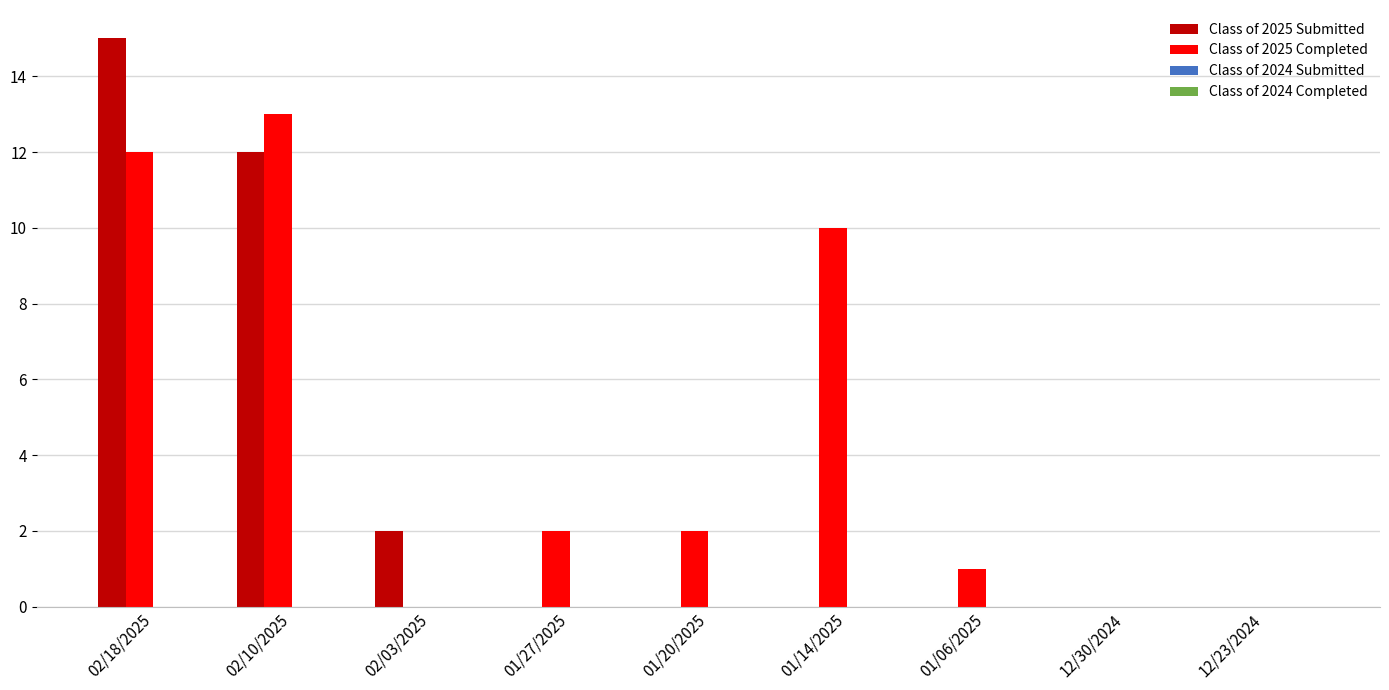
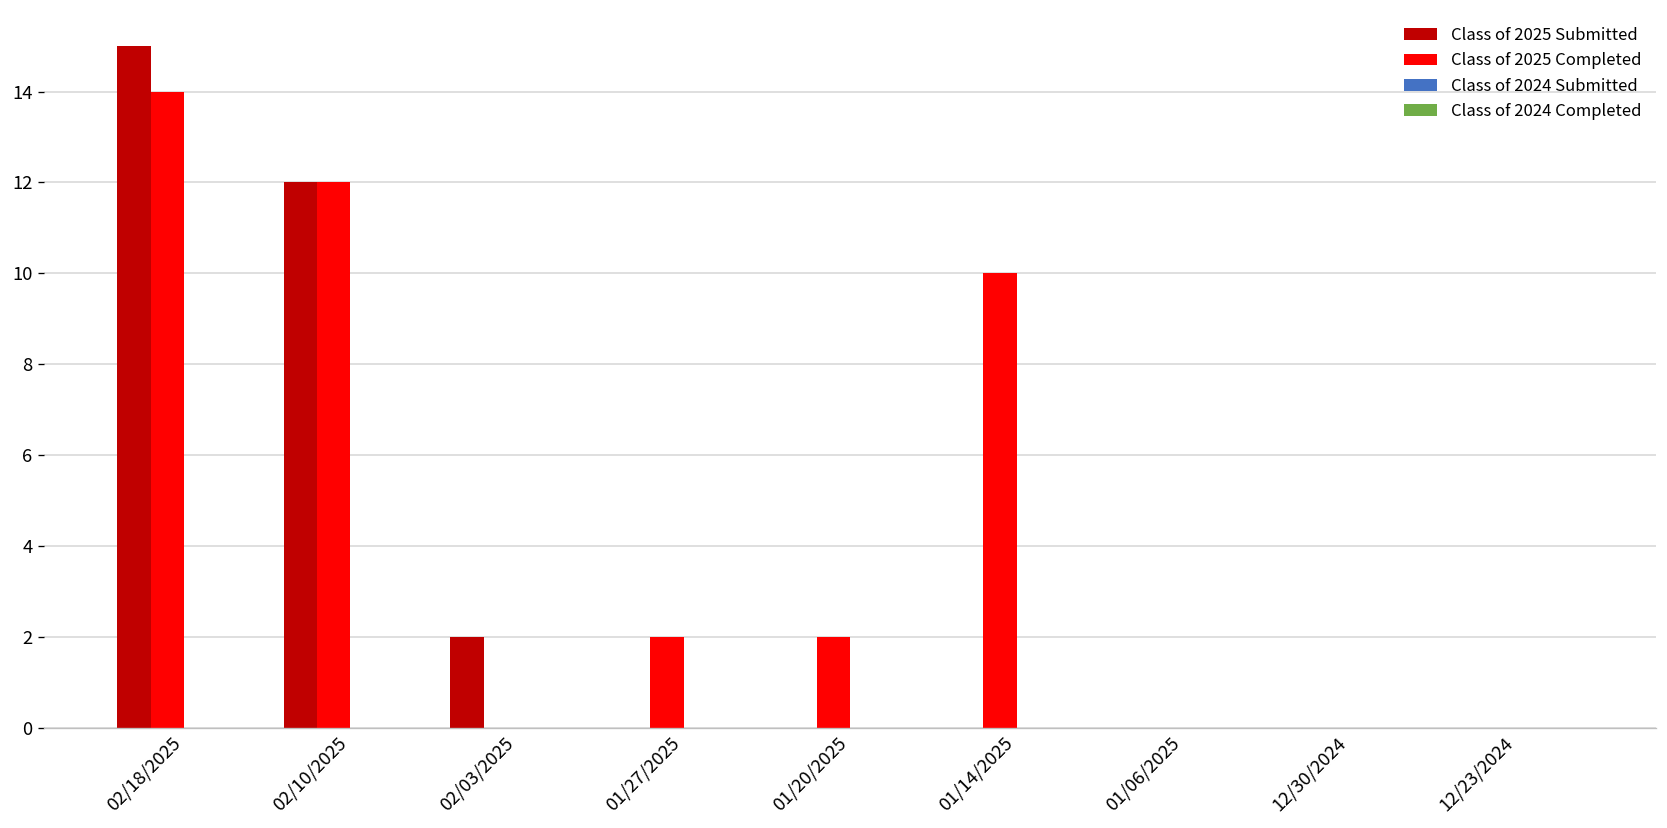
Class of 2025 Completed, 02/18/2025: 12 -> 14
Class of 2025 Completed, 02/10/2025: 13 -> 12
Class of 2025 Completed, 01/06/2025: 1 -> 0
